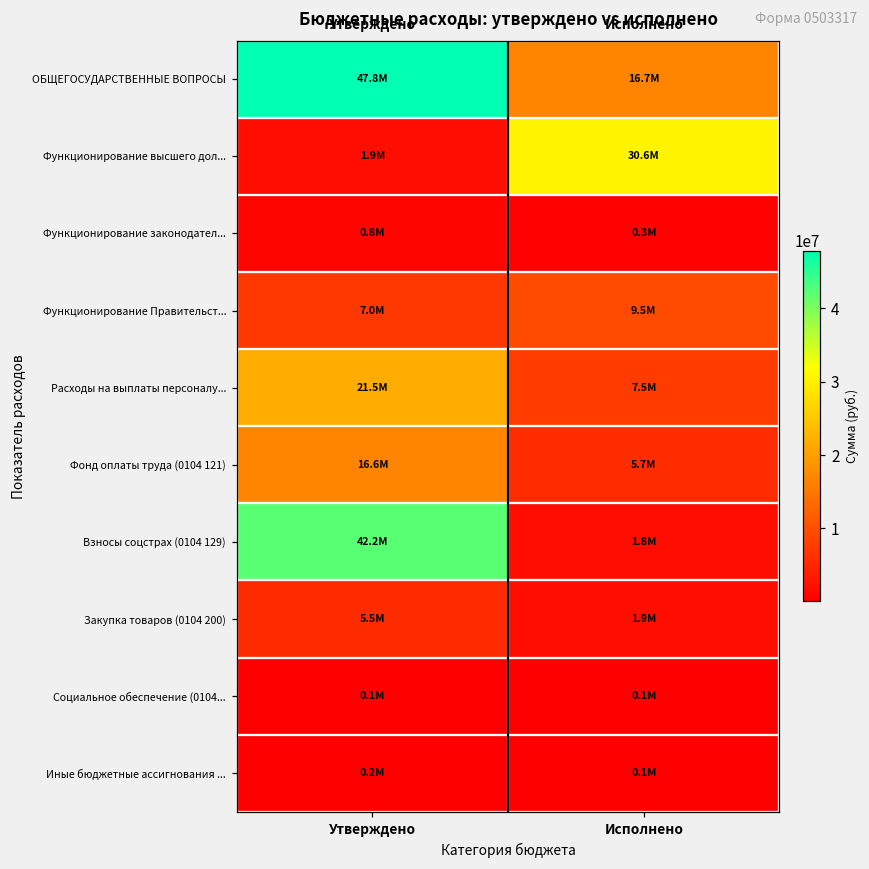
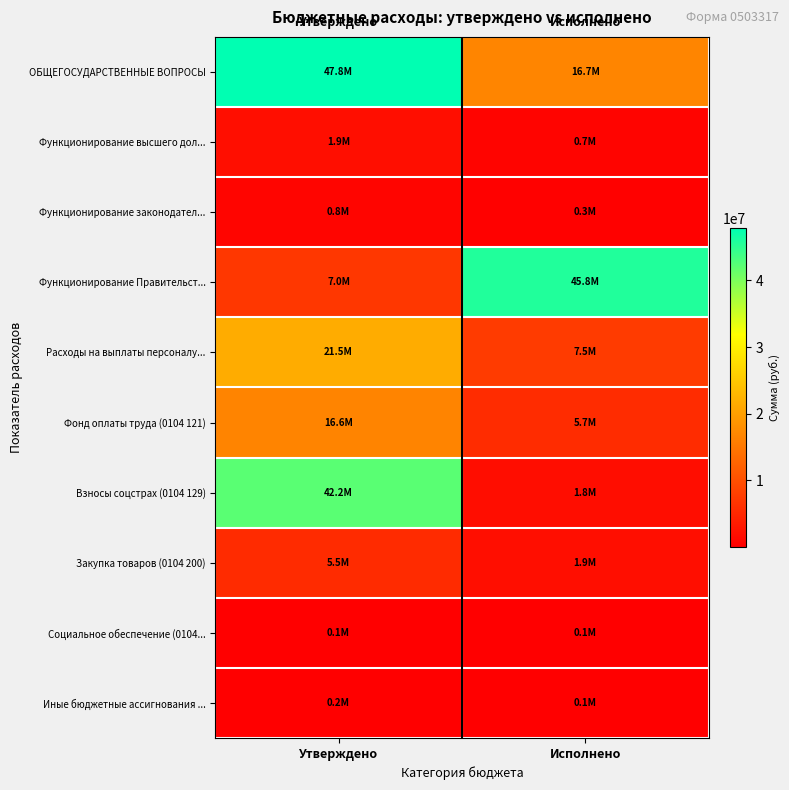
Функционирование высшего дол..., Исполнено: 30.6M -> 0.7M
Функционирование Правительст..., Исполнено: 9.5M -> 45.8M
